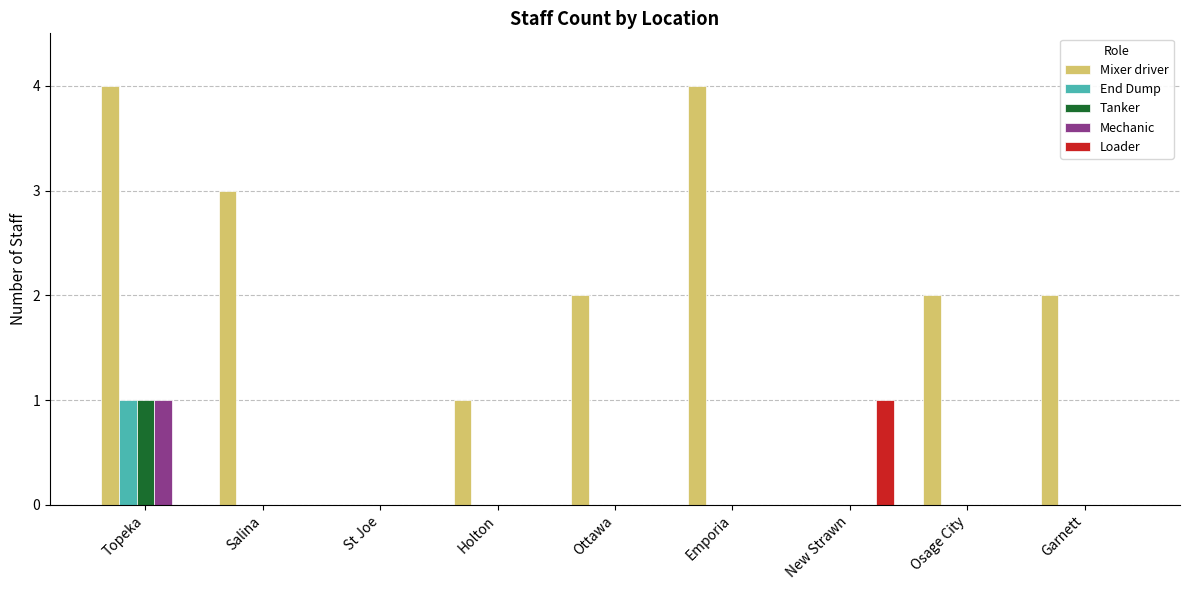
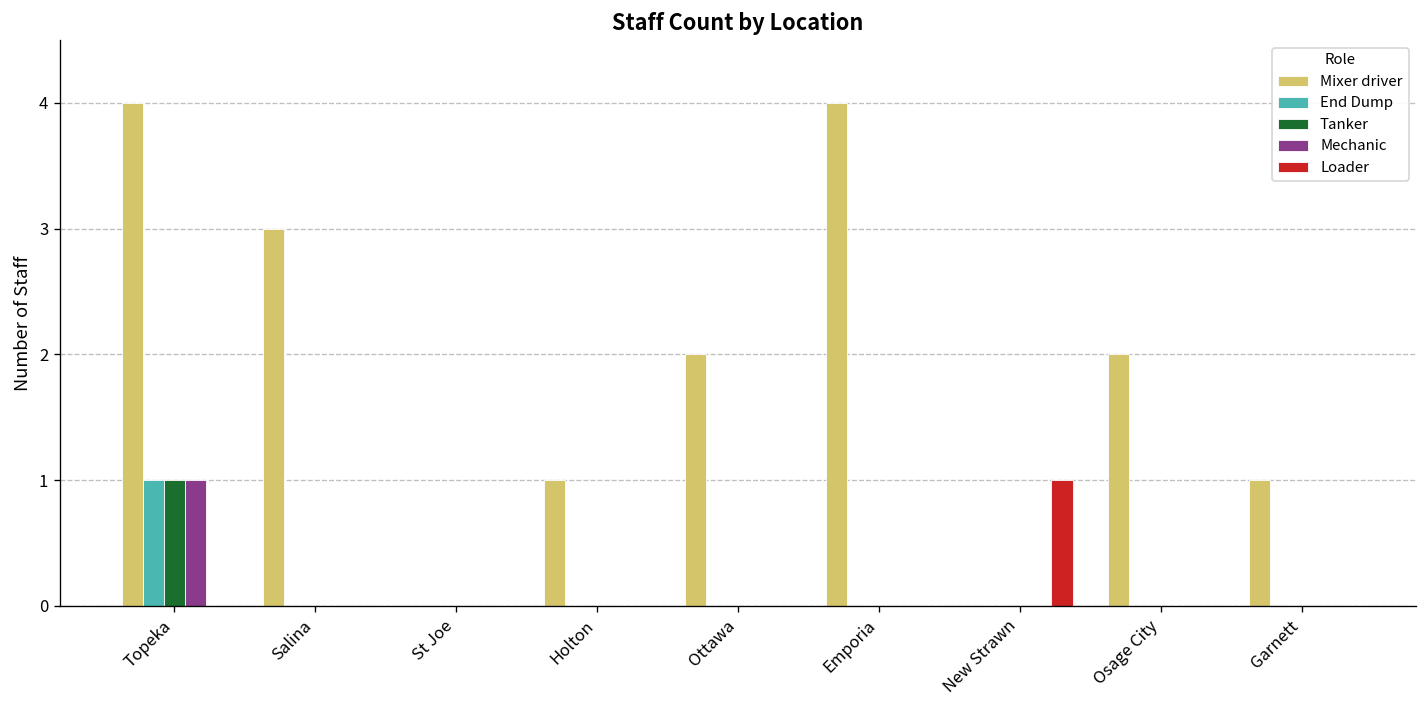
Mixer driver, Garnett: 2 -> 1
